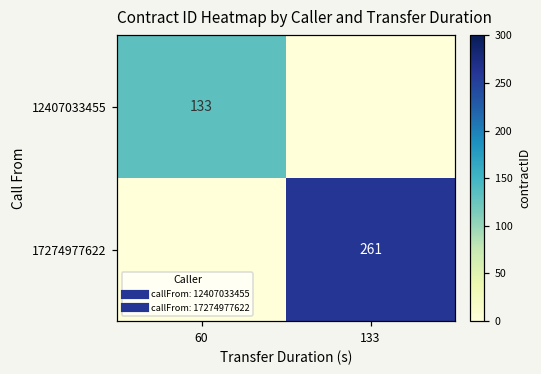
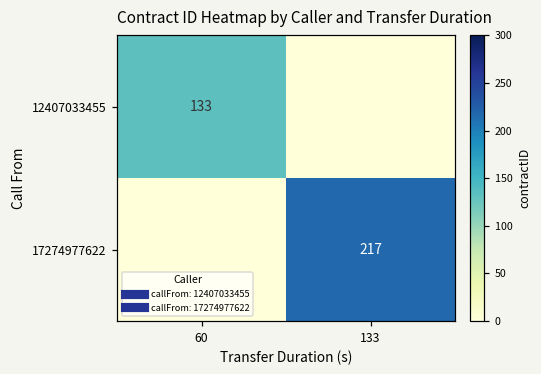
17274977622, 133: 261 -> 217
